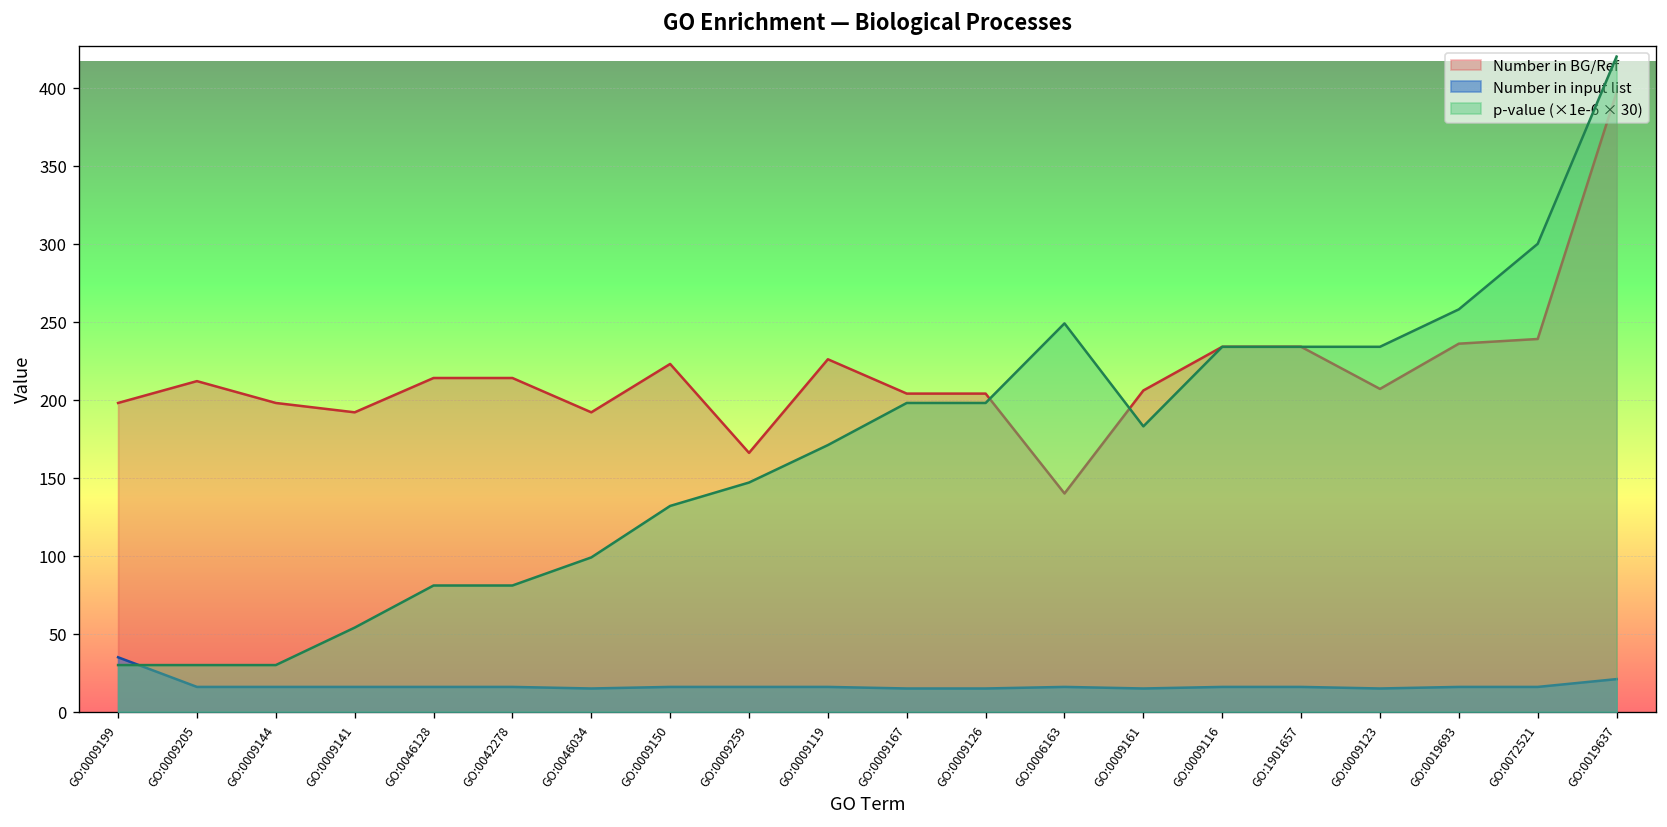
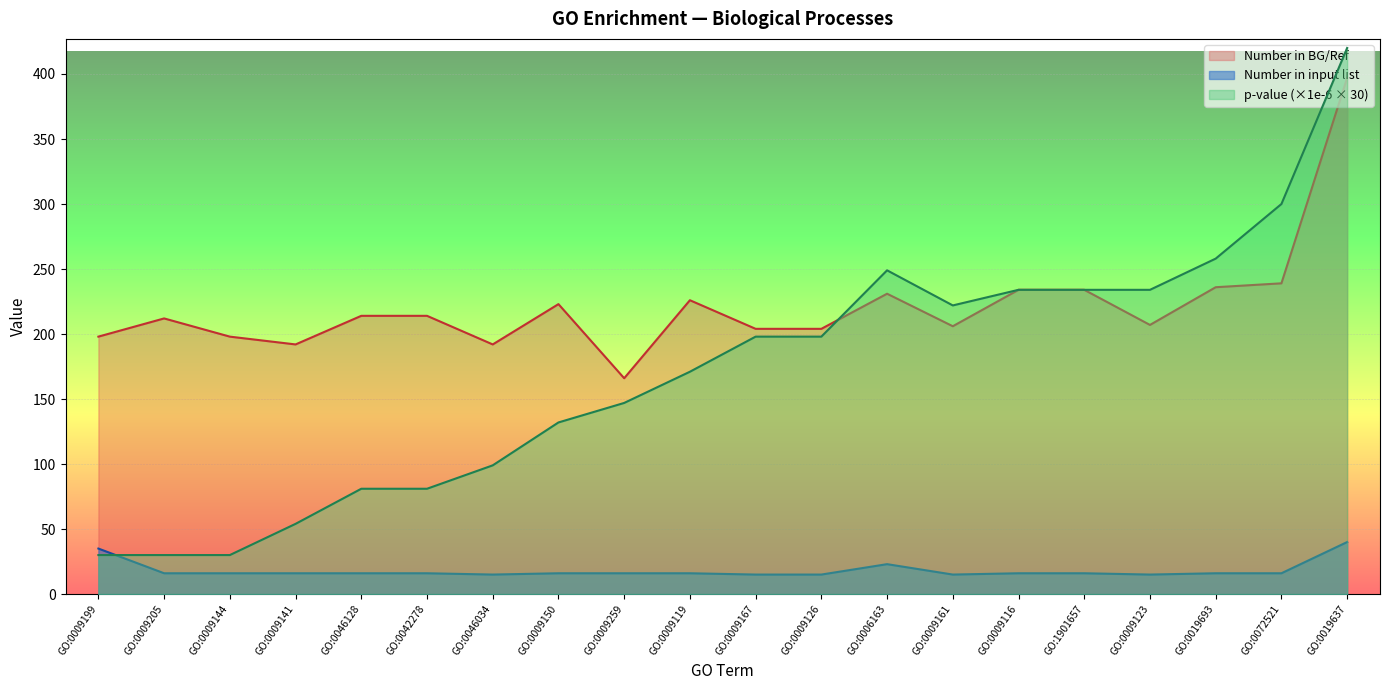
Number in BG/Ref, GO:0006163: 140 -> 231
Number in input list, GO:0006163: 16 -> 23
p-value (×1e-6 × 30), GO:0009161: 183 -> 222
Number in input list, GO:0019637: 21 -> 40
